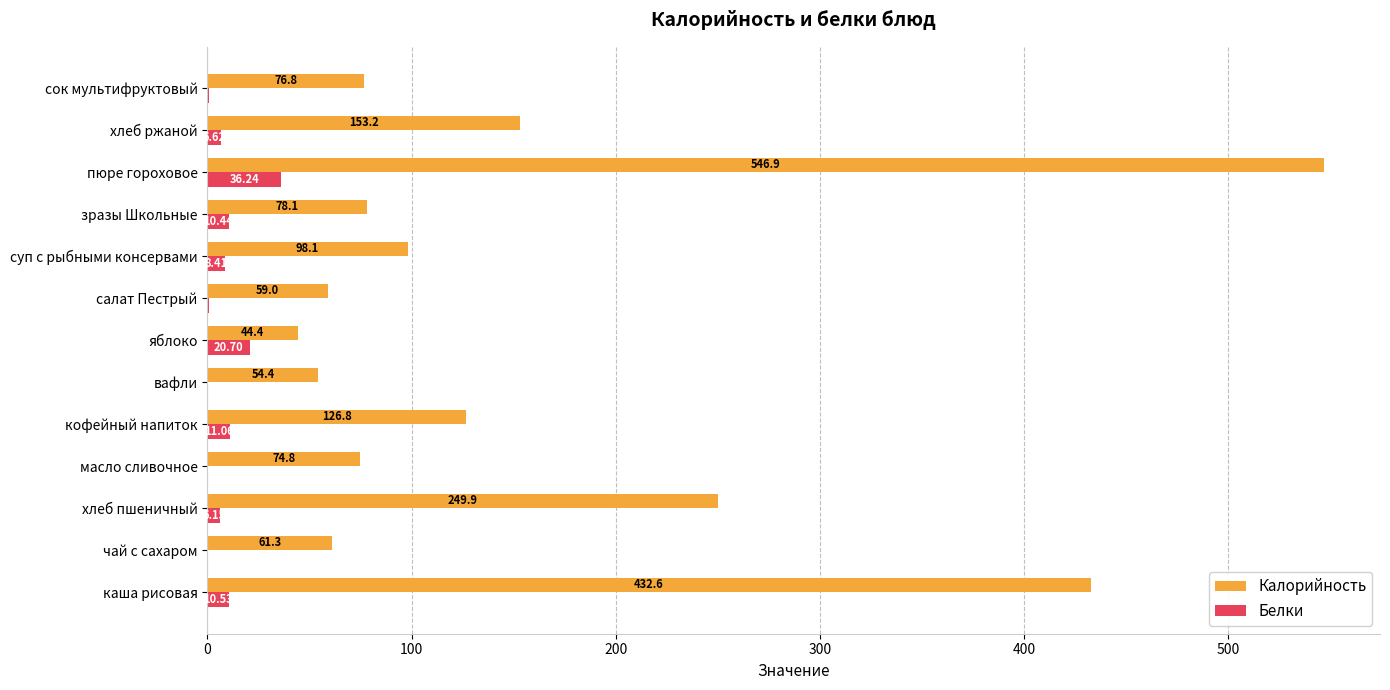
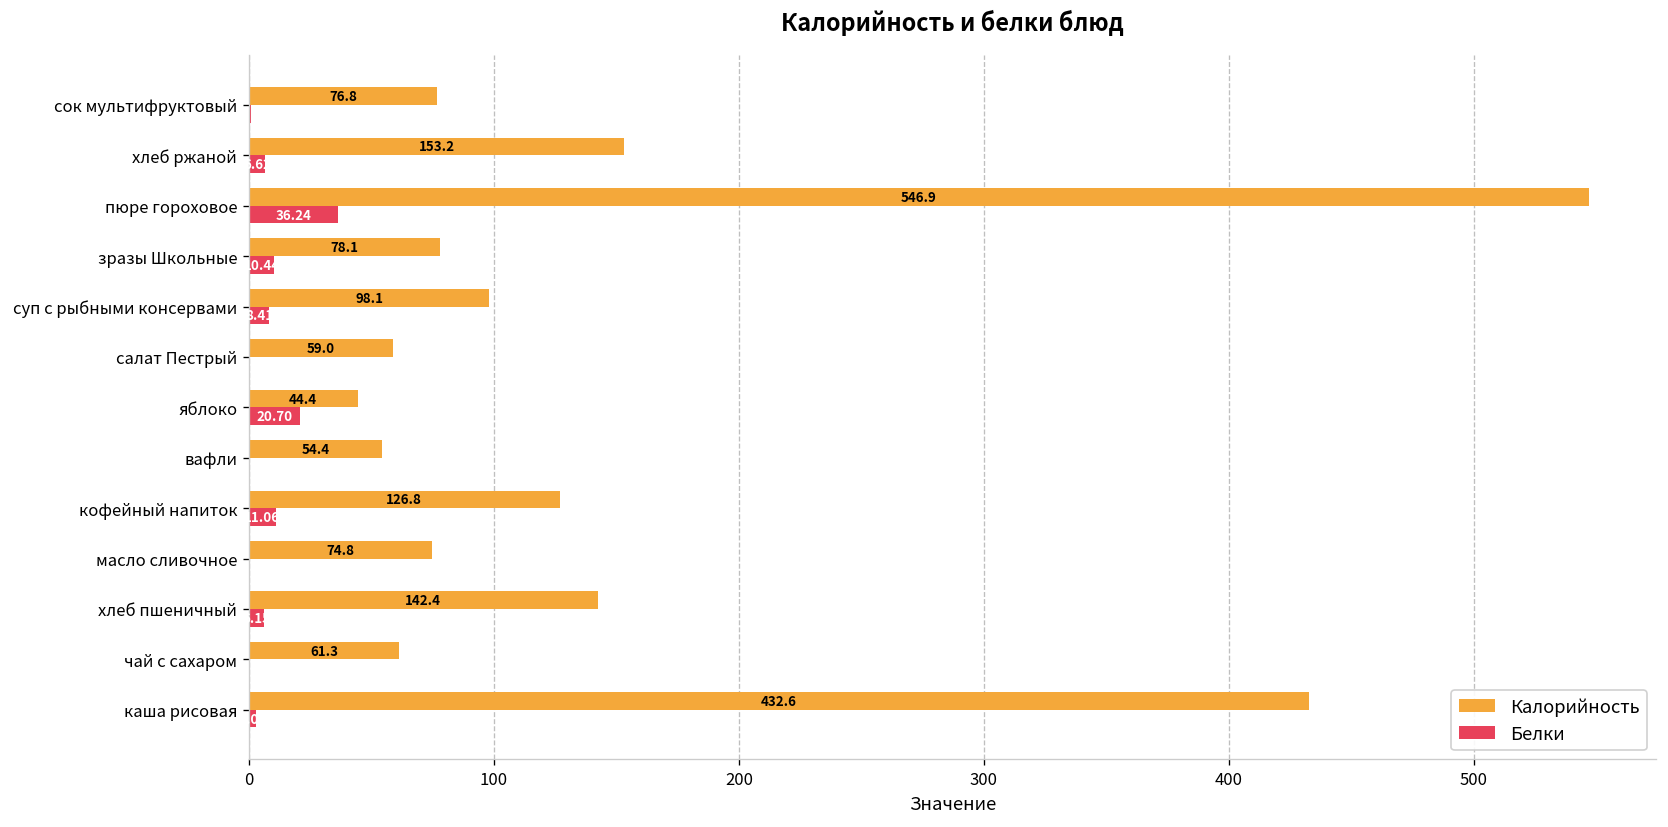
Калорийность, хлеб пшеничный: 249.9 -> 142.4
Белки, каша рисовая: 11 -> 3
